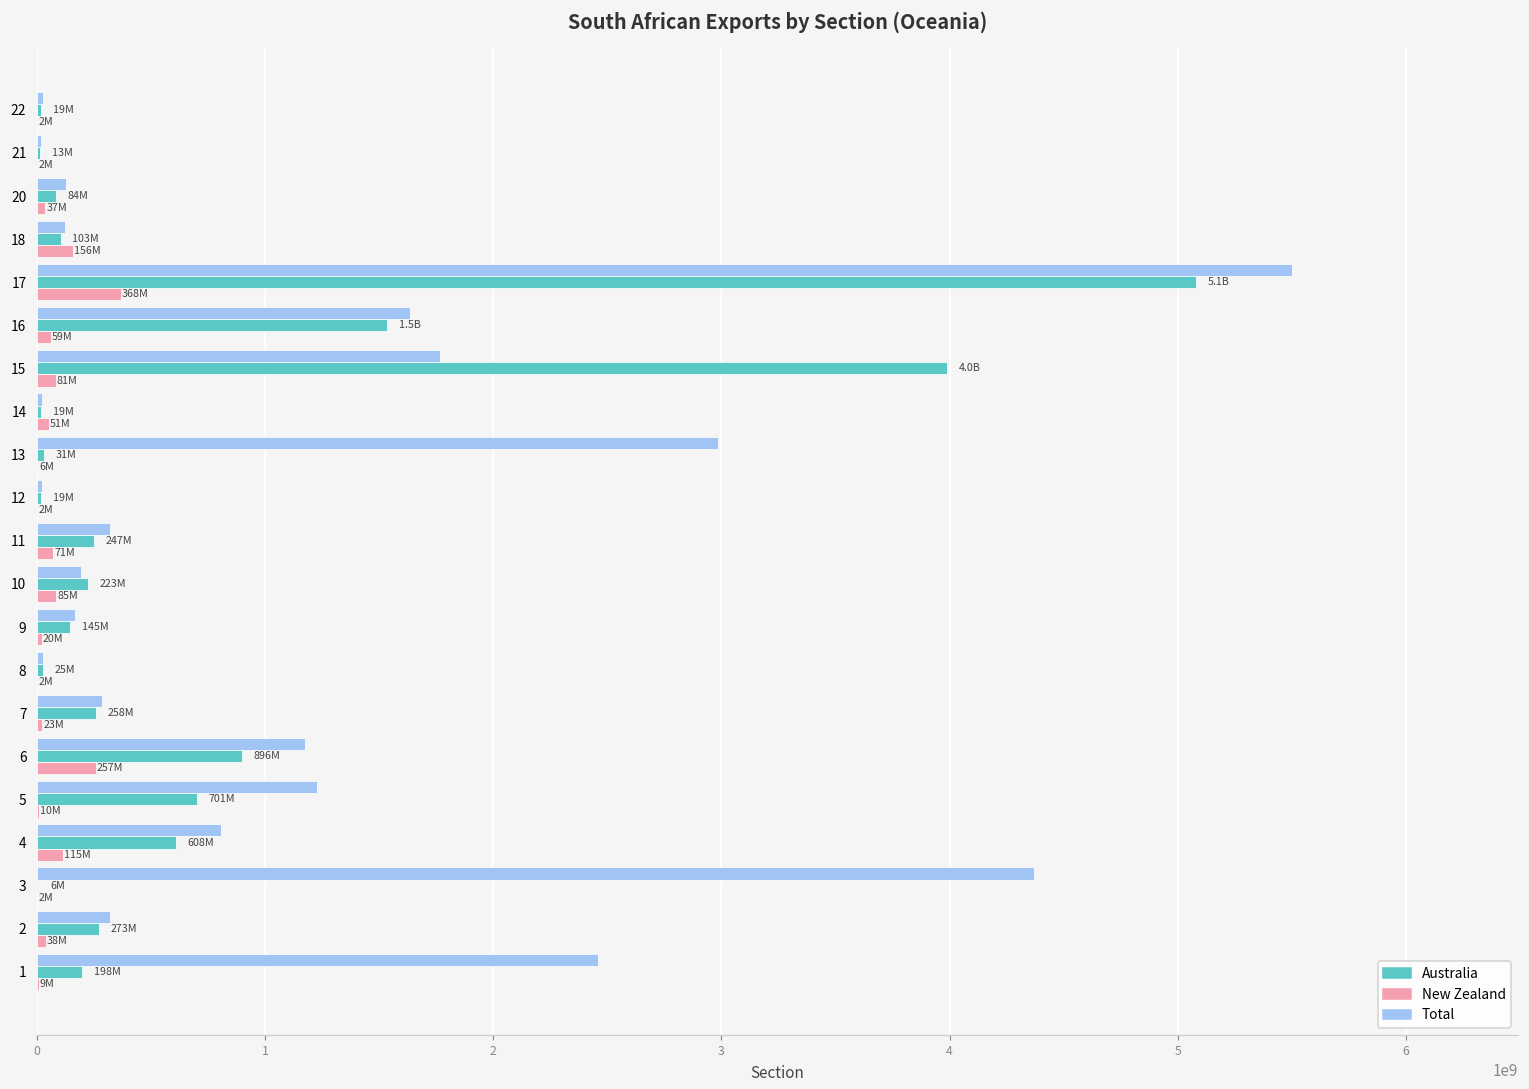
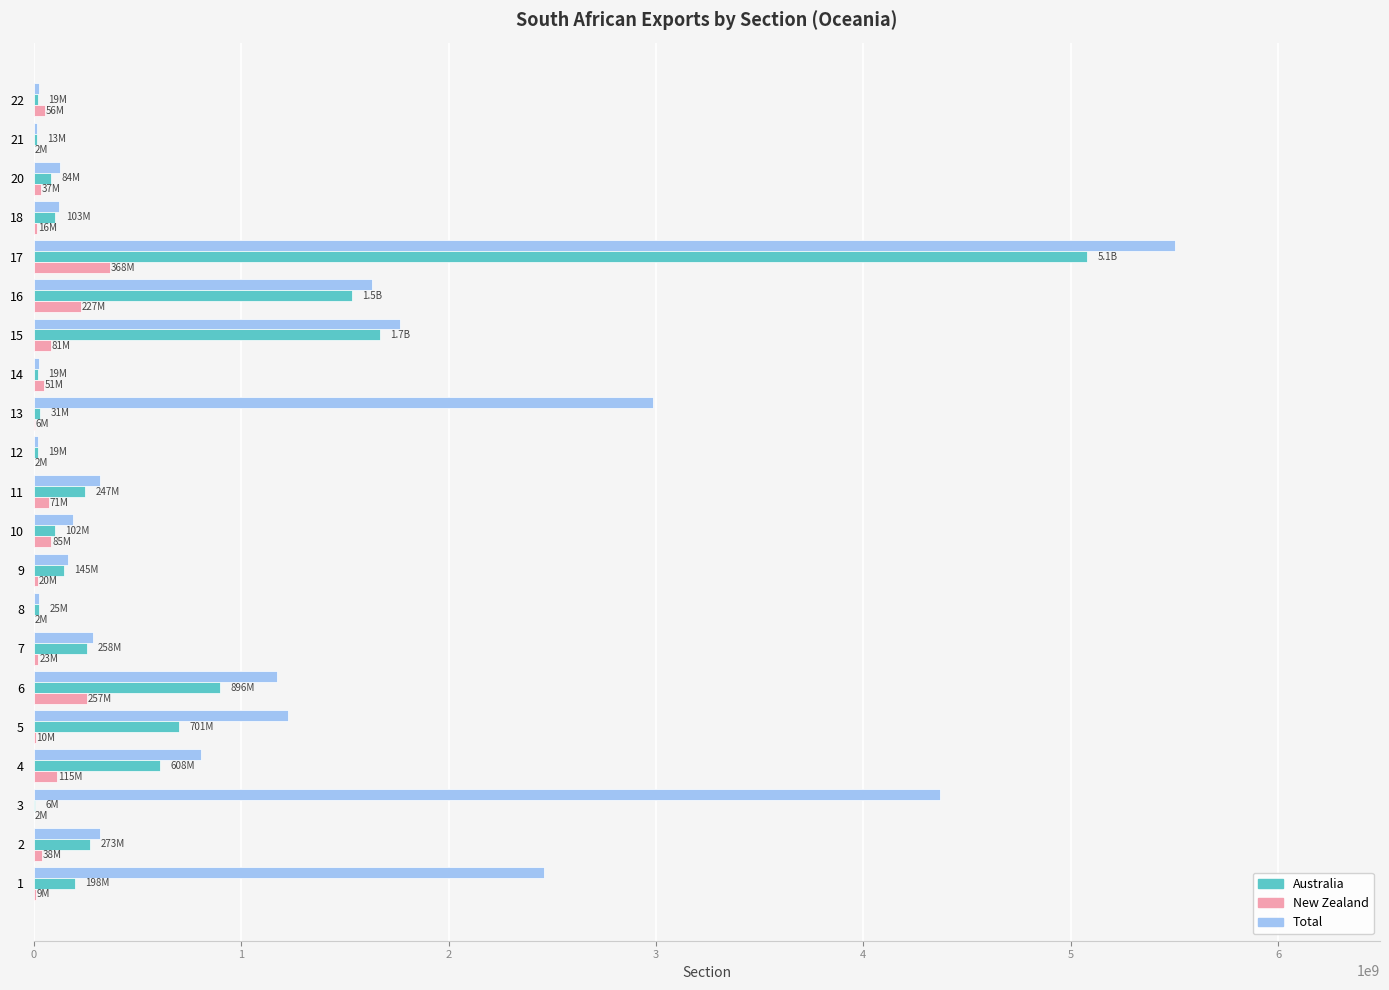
New Zealand, 22: 2M -> 56M
New Zealand, 18: 156M -> 16M
New Zealand, 16: 59M -> 227M
Australia, 15: 4.0B -> 1.7B
Australia, 10: 223M -> 102M
